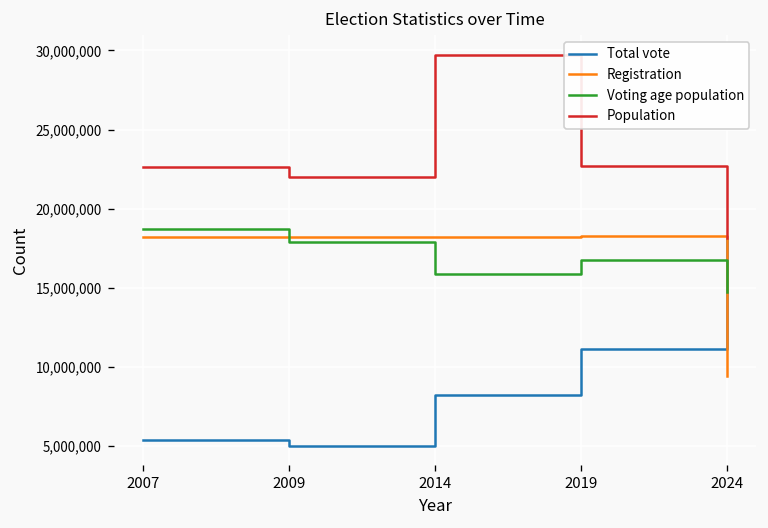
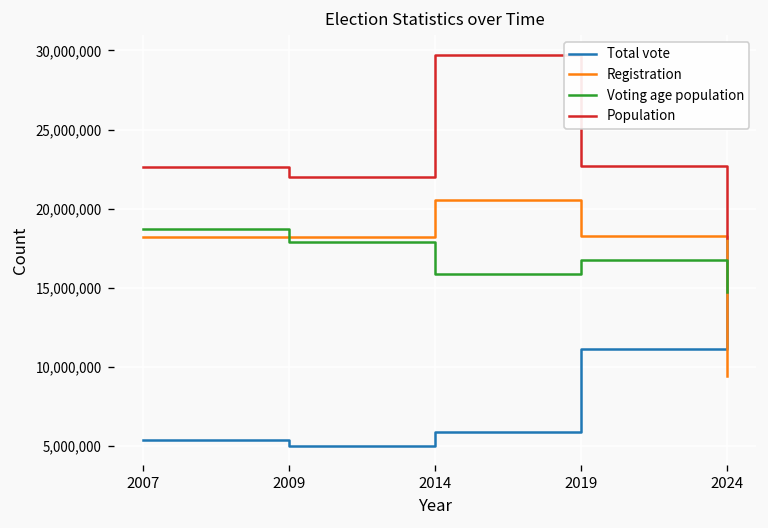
Total vote, 2014: 8,300,000 -> 5,900,000
Registration, 2014: 18,200,000 -> 20,500,000
